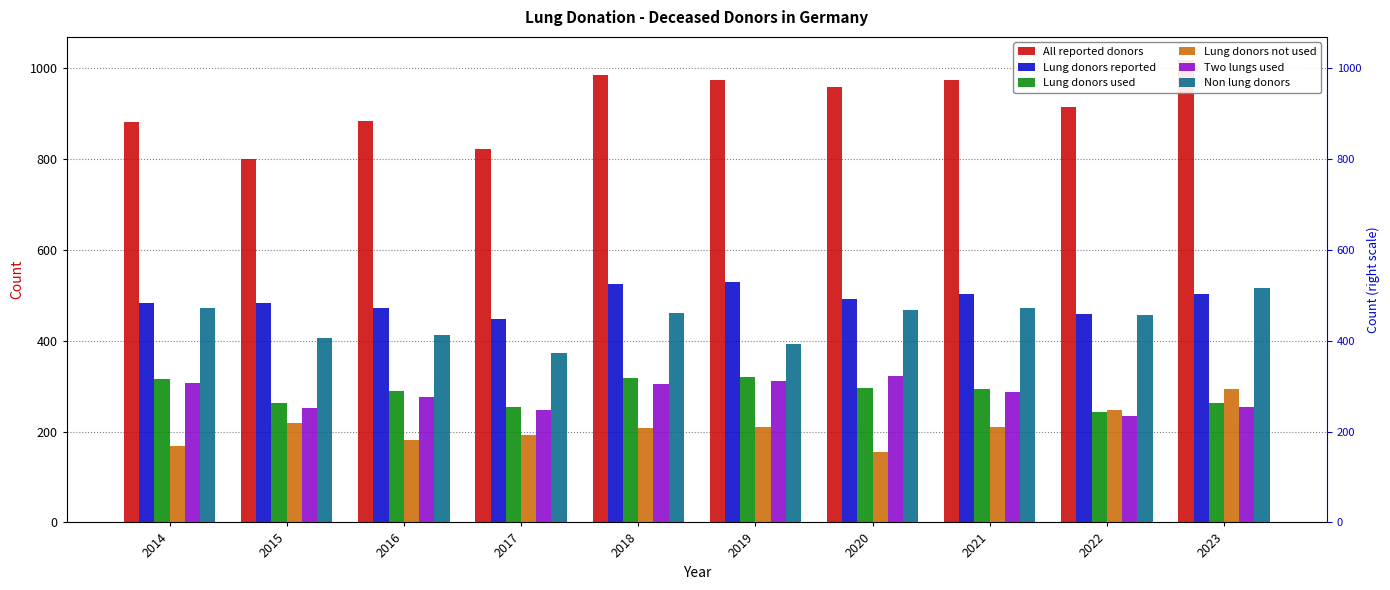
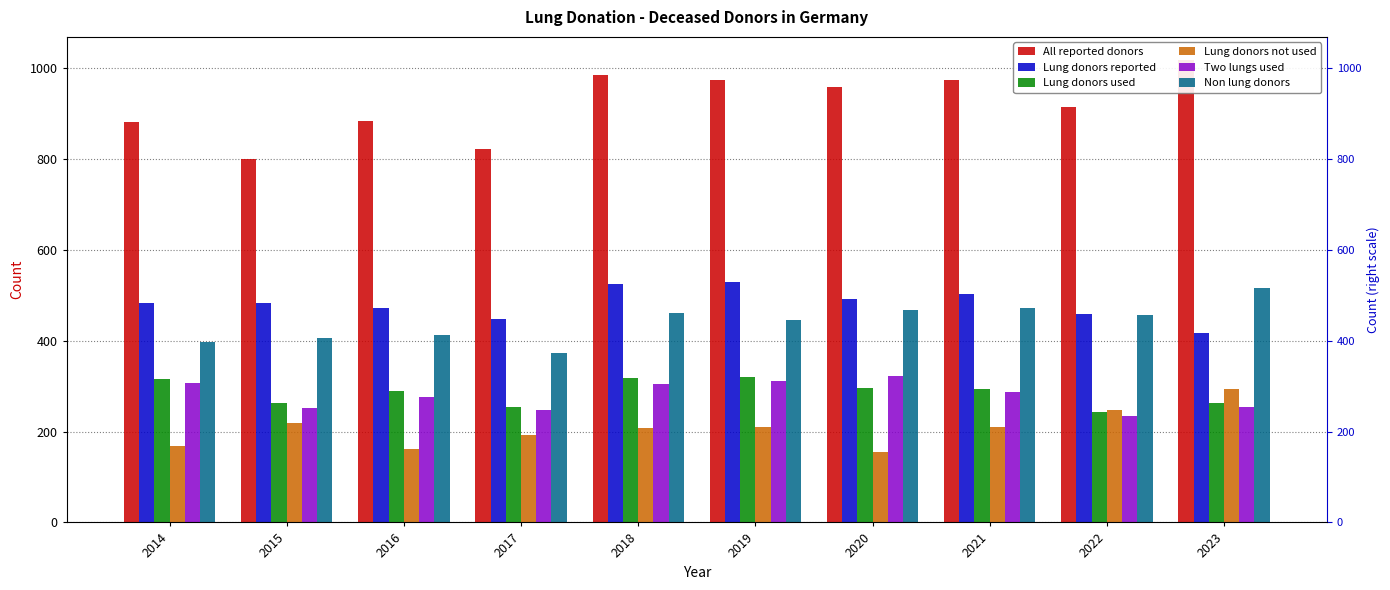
Non lung donors, 2014: 470 -> 400
Lung donors not used, 2016: 180 -> 160
Non lung donors, 2019: 390 -> 450
Lung donors reported, 2023: 500 -> 420
